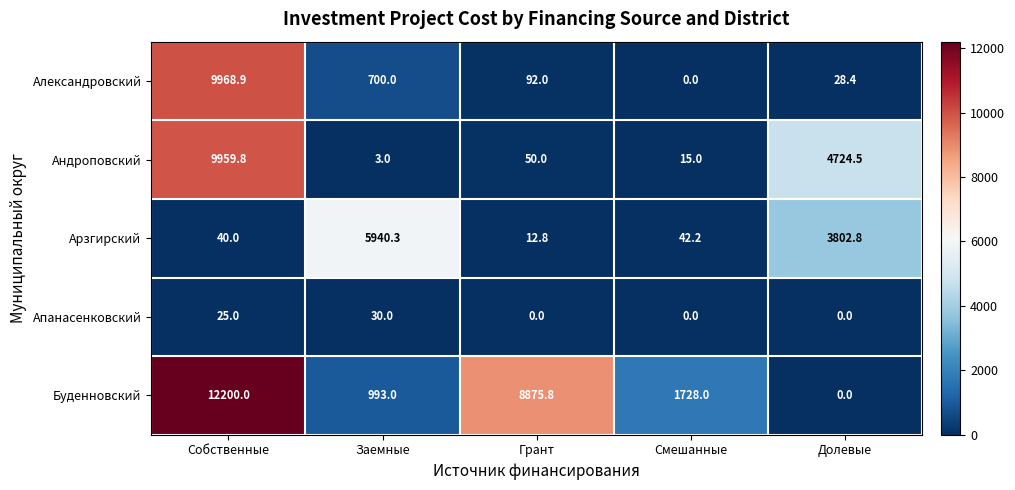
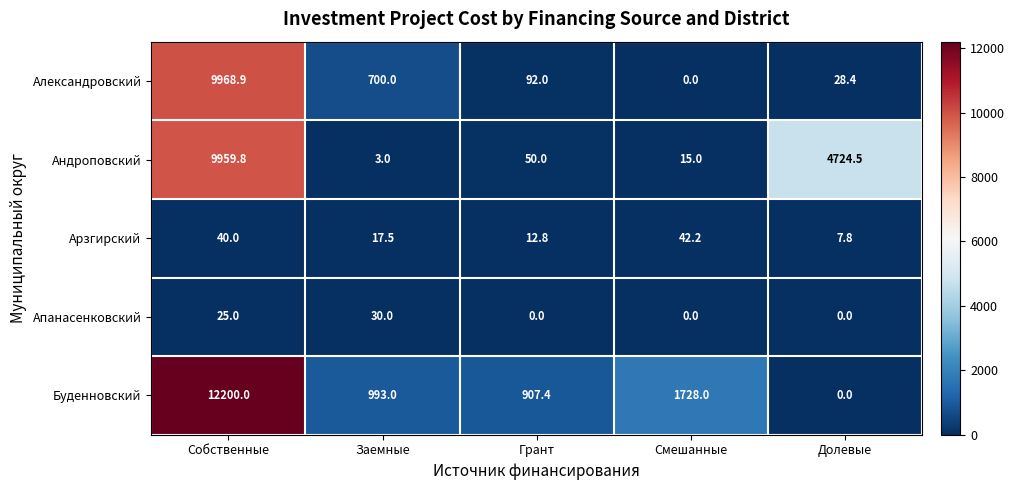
Арзгирский, Заемные: 5940.3 -> 17.5
Арзгирский, Долевые: 3802.8 -> 7.8
Буденновский, Грант: 8875.8 -> 907.4
